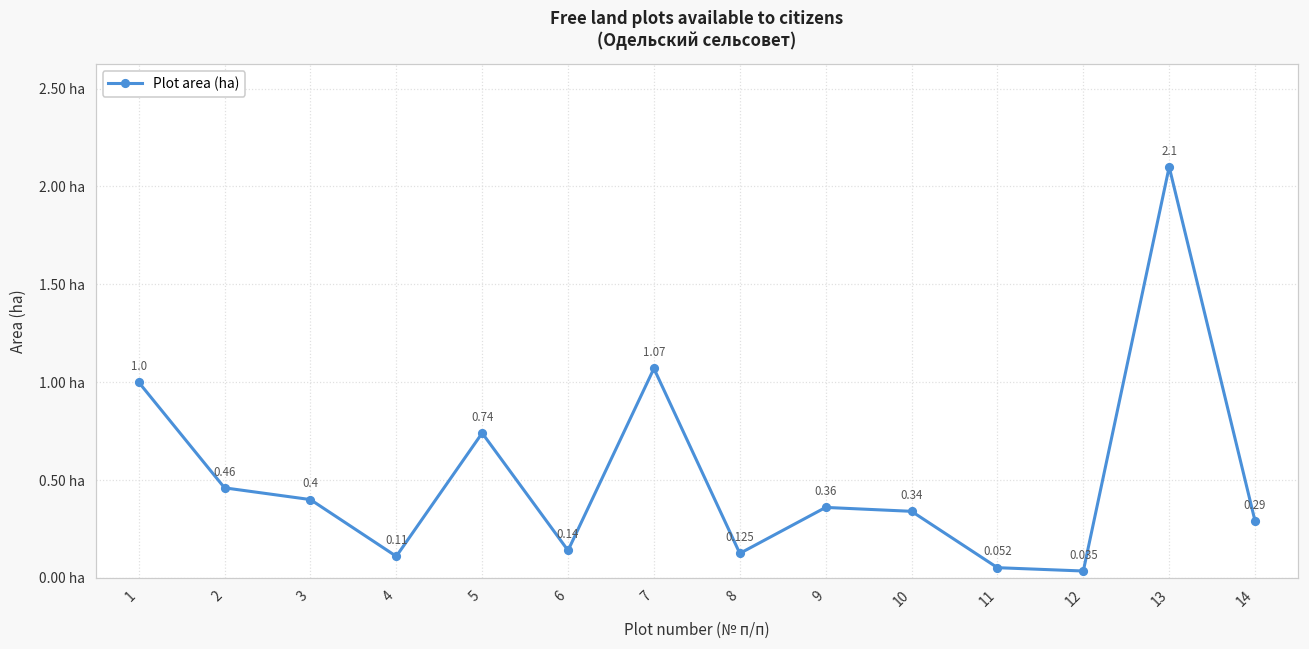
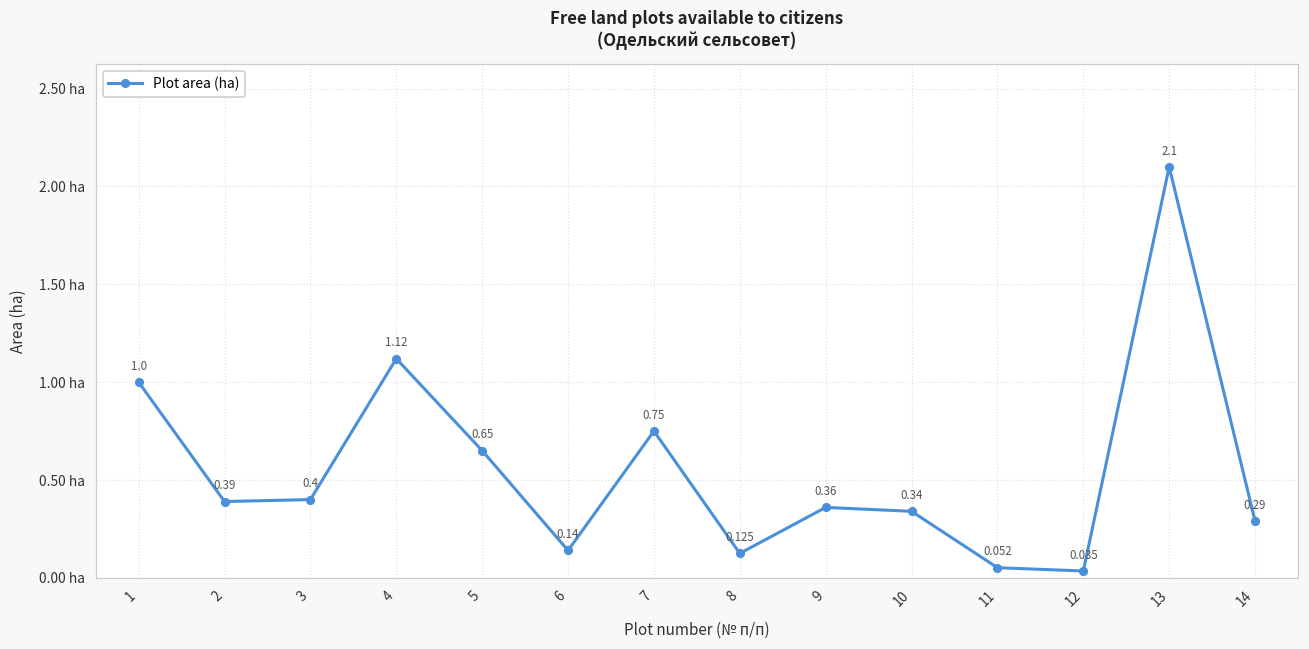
2: 0.46 -> 0.39
4: 0.11 -> 1.12
5: 0.74 -> 0.65
7: 1.07 -> 0.75
